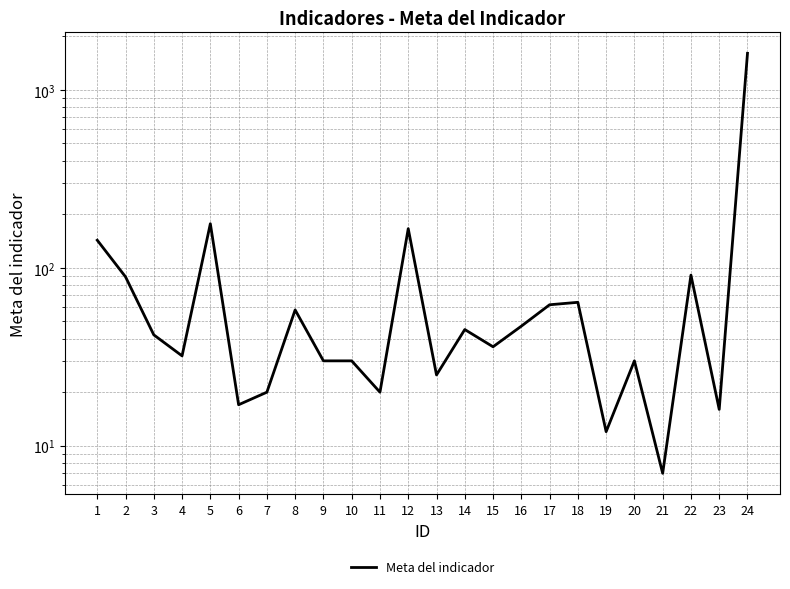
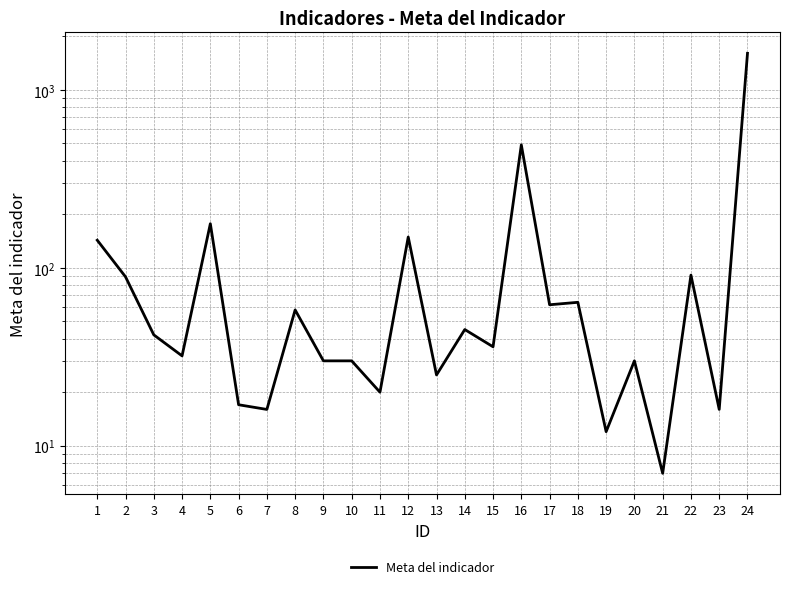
7: 20 -> 16
12: 170 -> 150
16: 47 -> 490
